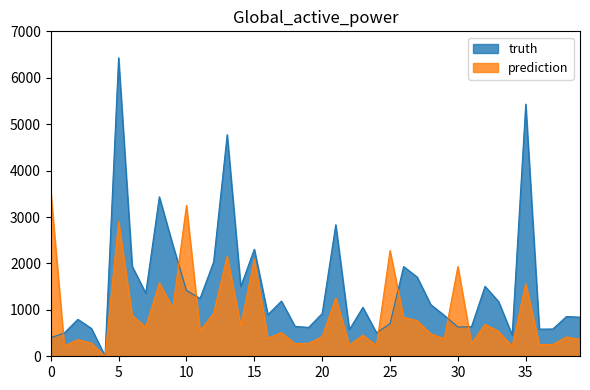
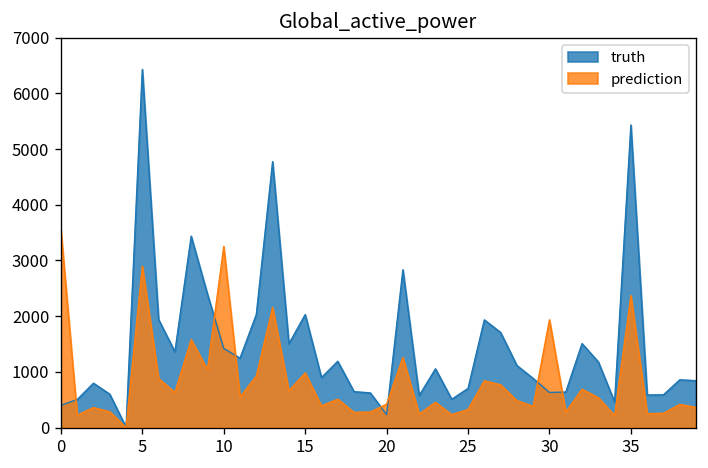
truth, 15: 2300 -> 2000
prediction, 15: 2100 -> 1000
truth, 20: 900 -> 200
prediction, 25: 2300 -> 300
prediction, 35: 1600 -> 2400
